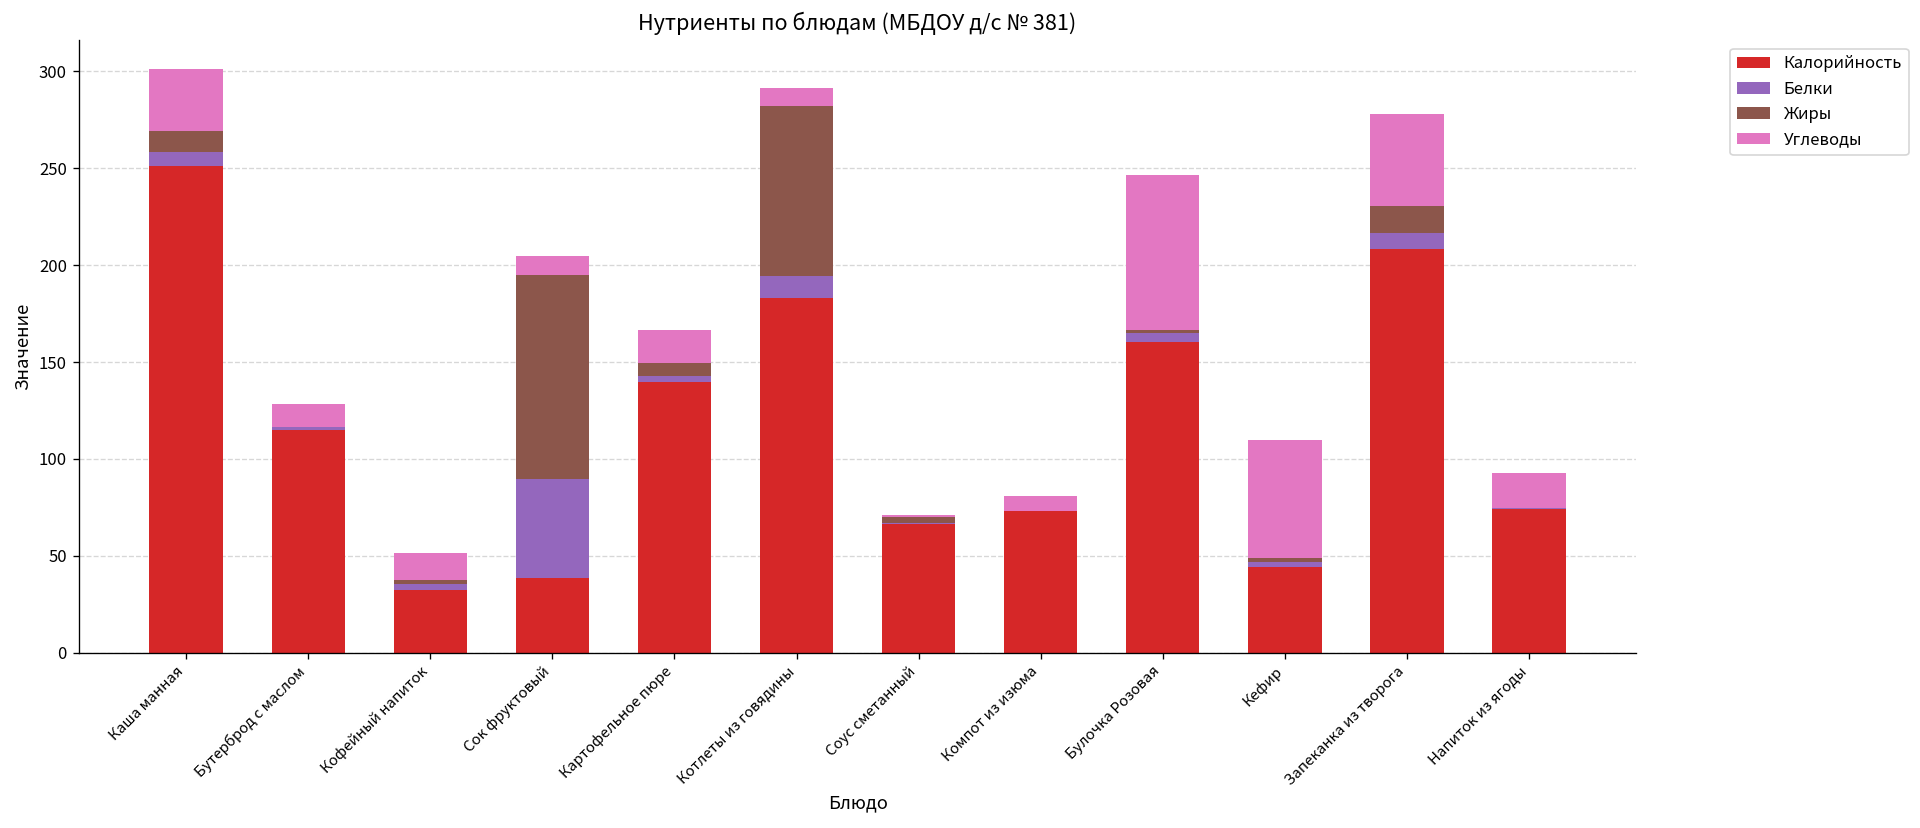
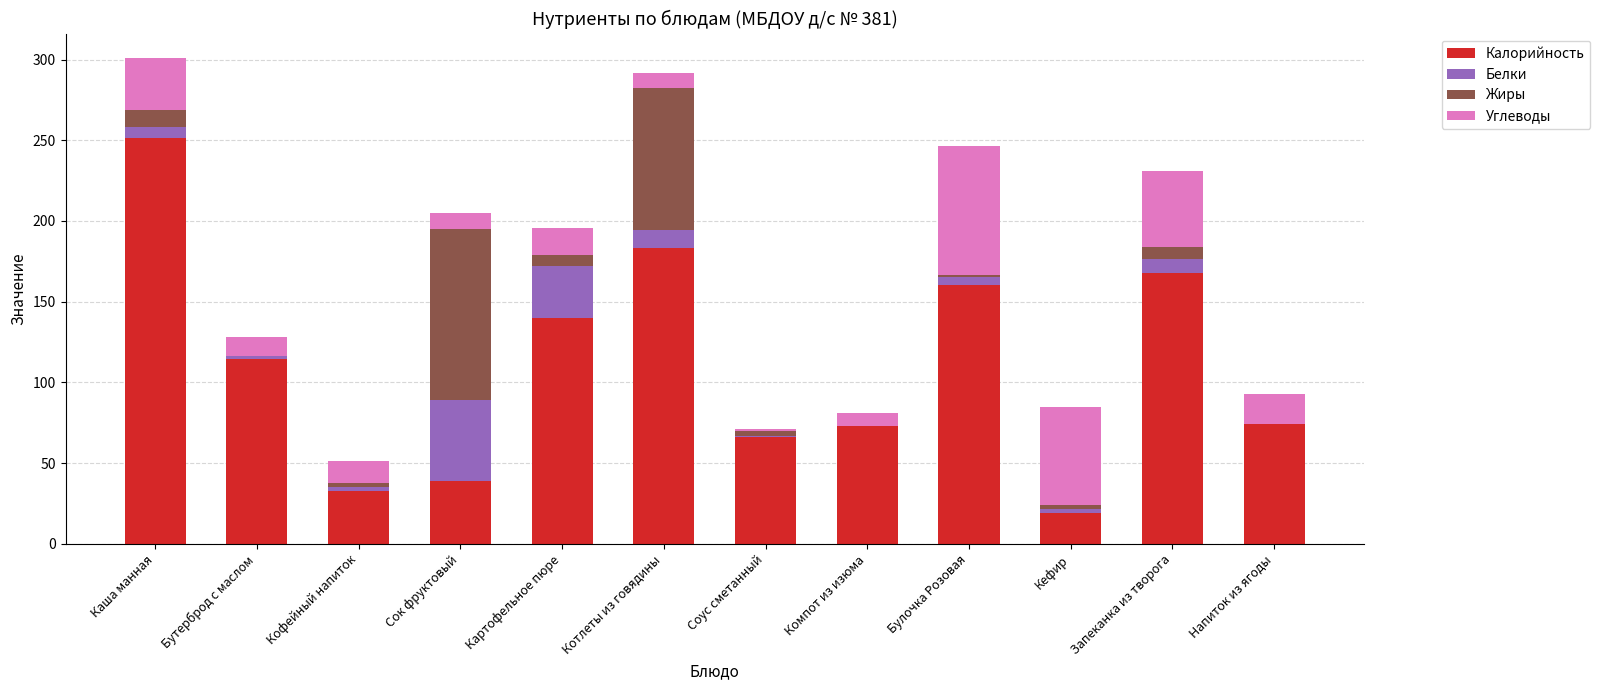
Белки, Картофельное пюре: 3 -> 32
Калорийность, Кефир: 44 -> 19
Калорийность, Запеканка из творога: 208 -> 168
Жиры, Запеканка из творога: 14 -> 7
